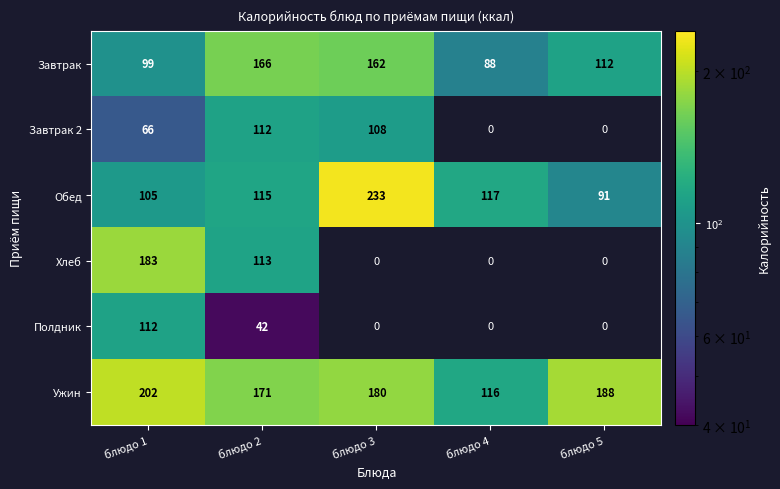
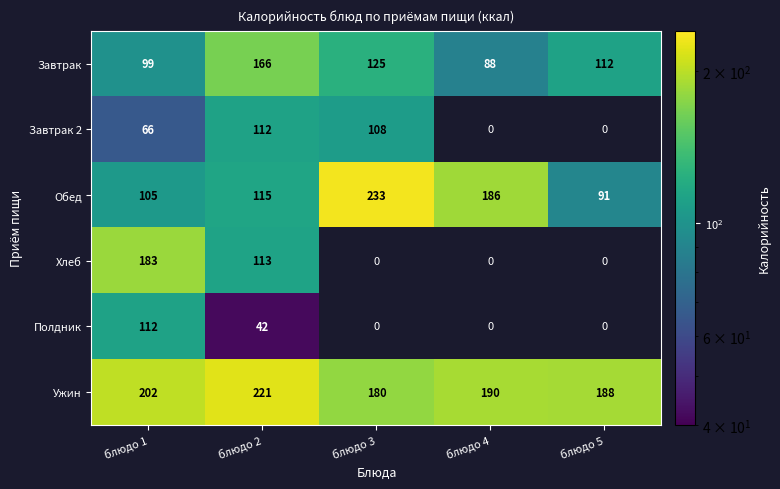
Завтрак, блюдо 3: 162 -> 125
Обед, блюдо 4: 117 -> 186
Ужин, блюдо 2: 171 -> 221
Ужин, блюдо 4: 116 -> 190
